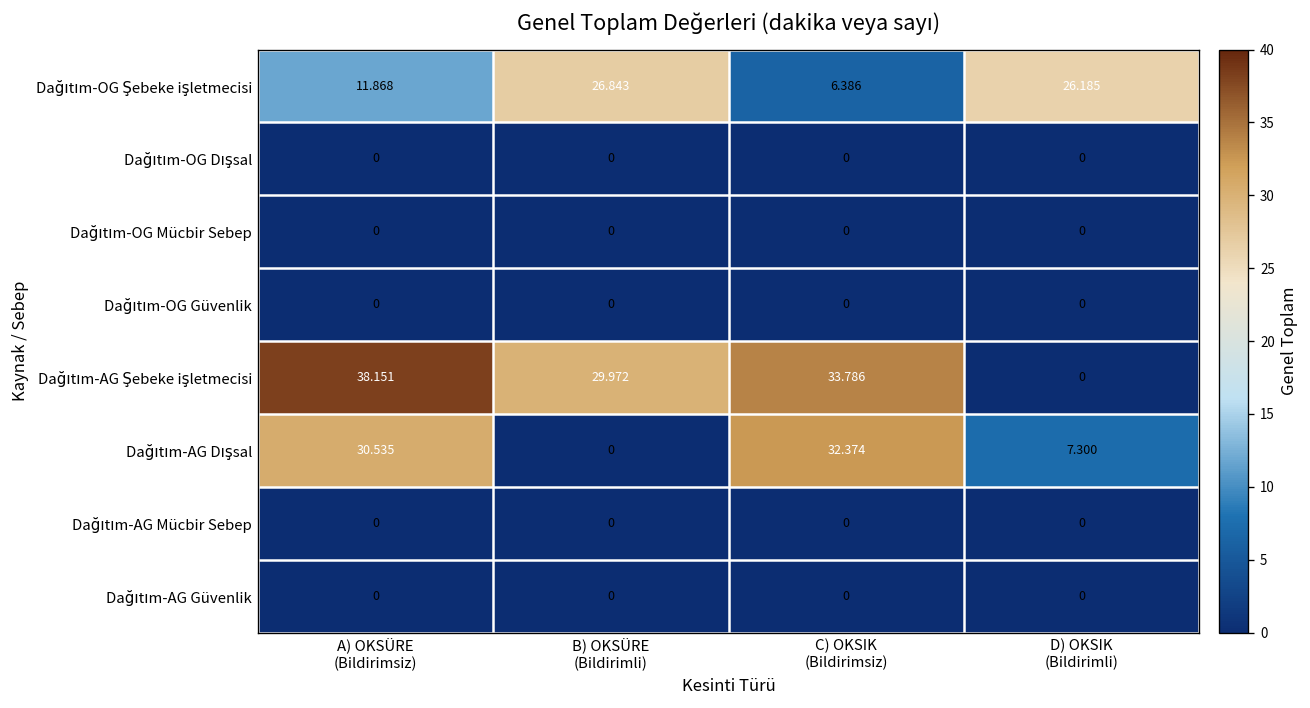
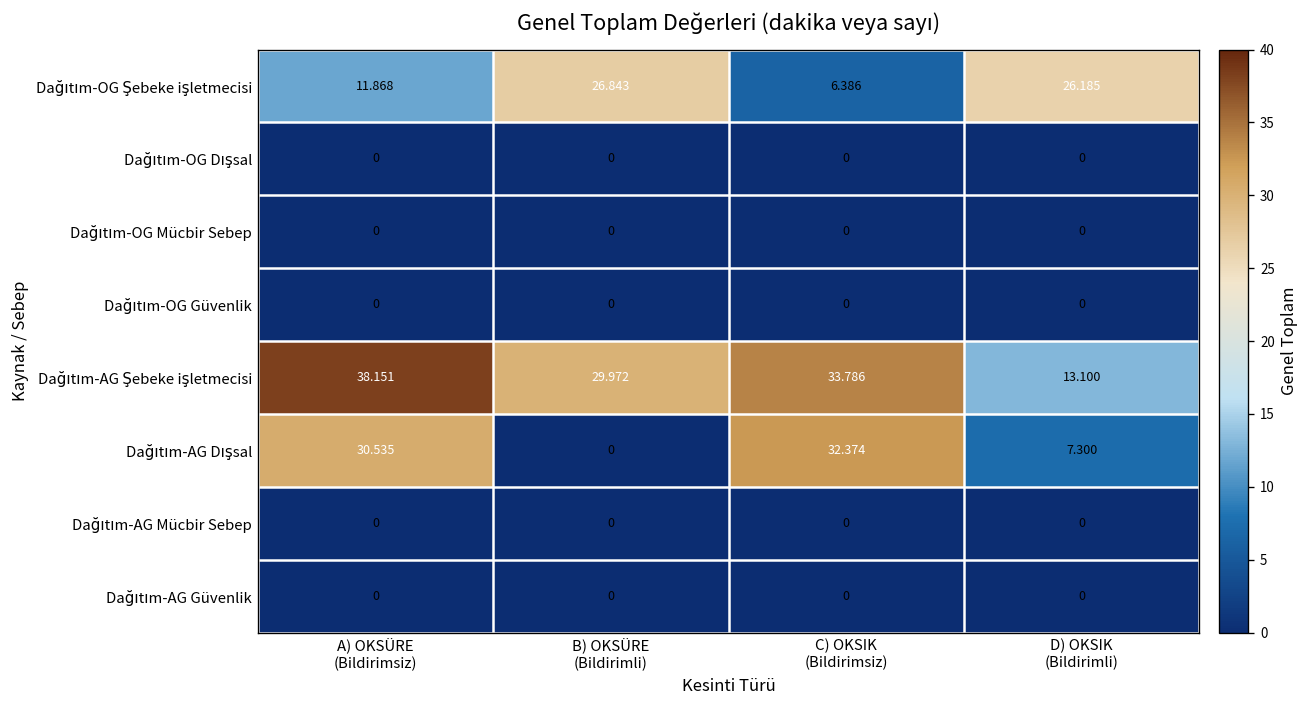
Dağıtım-AG Şebeke işletmecisi, D) OKSIK (Bildirimli): 0 -> 13.100
